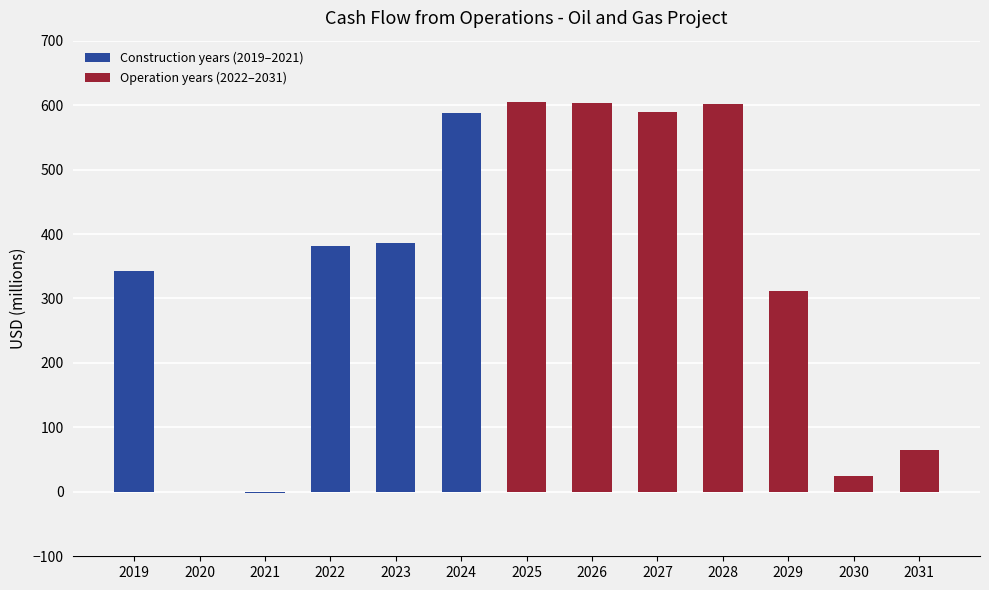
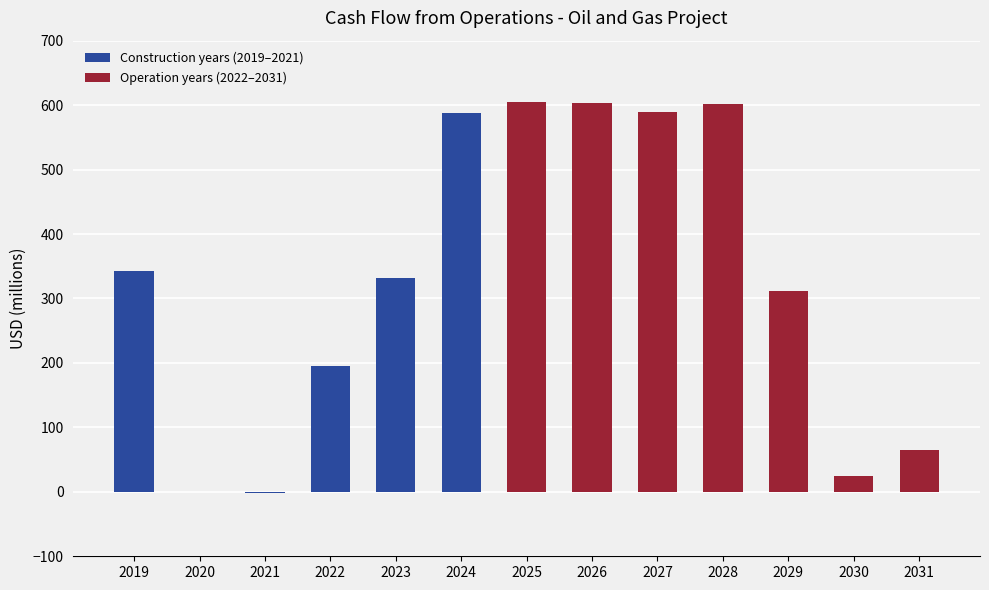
2022: 380 -> 200
2023: 390 -> 330
